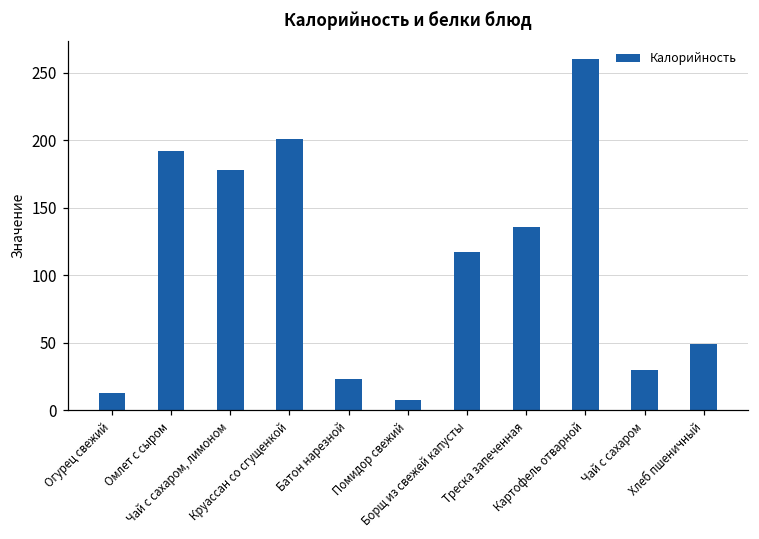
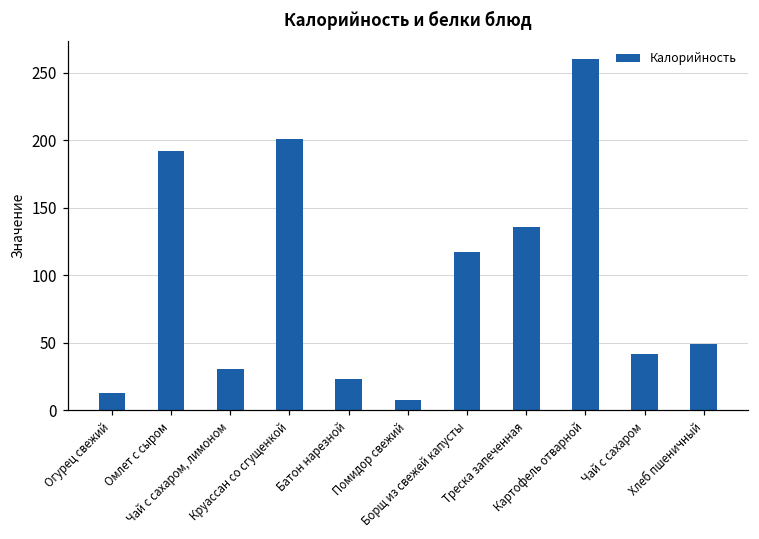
Чай с сахаром, лимоном: 178 -> 31
Чай с сахаром: 30 -> 42
